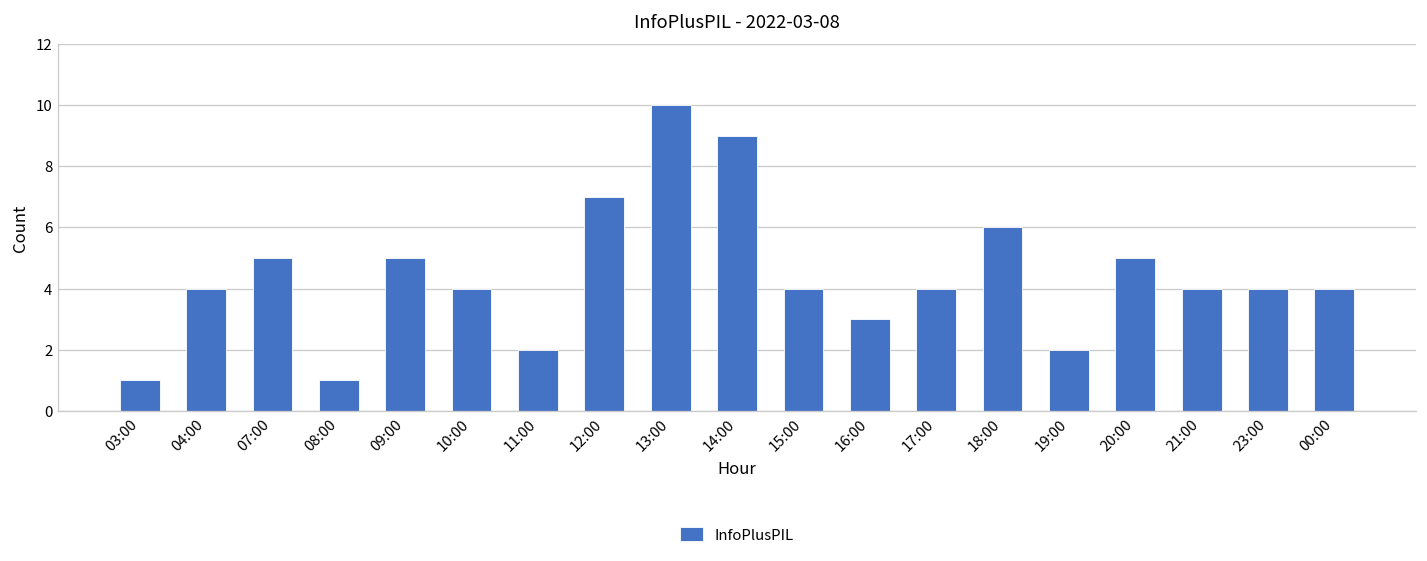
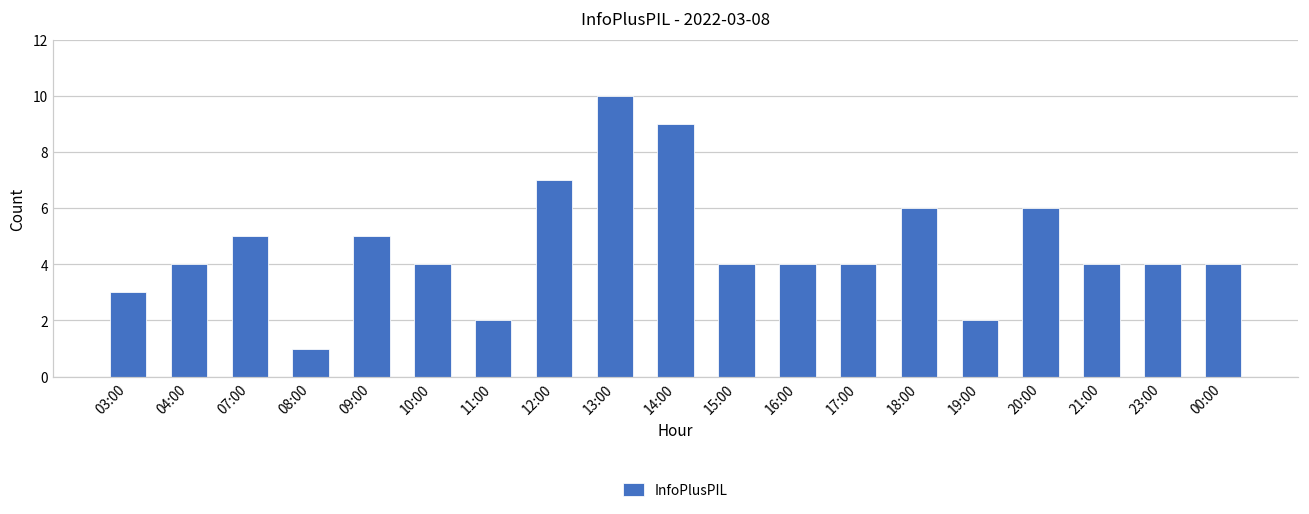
03:00: 1 -> 3
16:00: 3 -> 4
20:00: 5 -> 6
